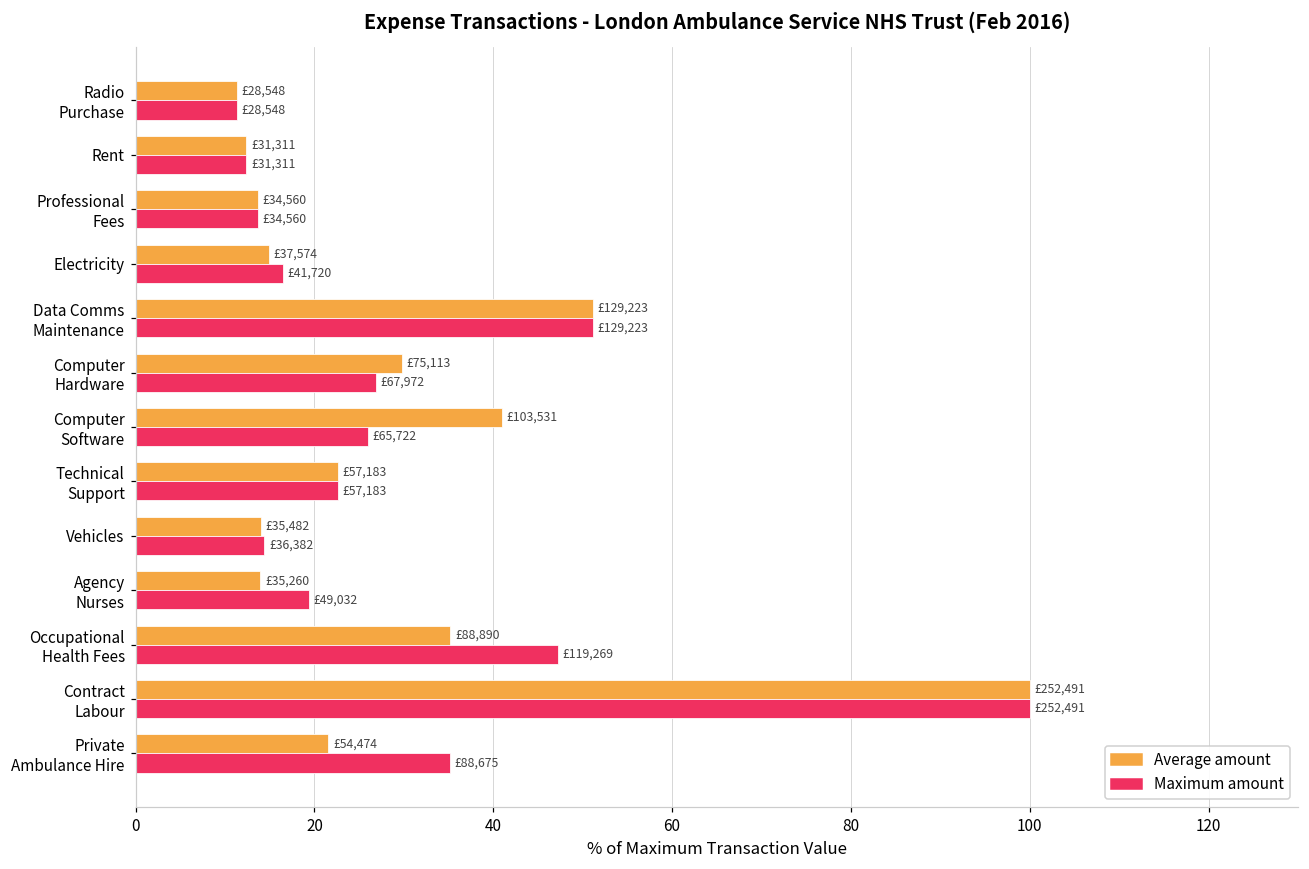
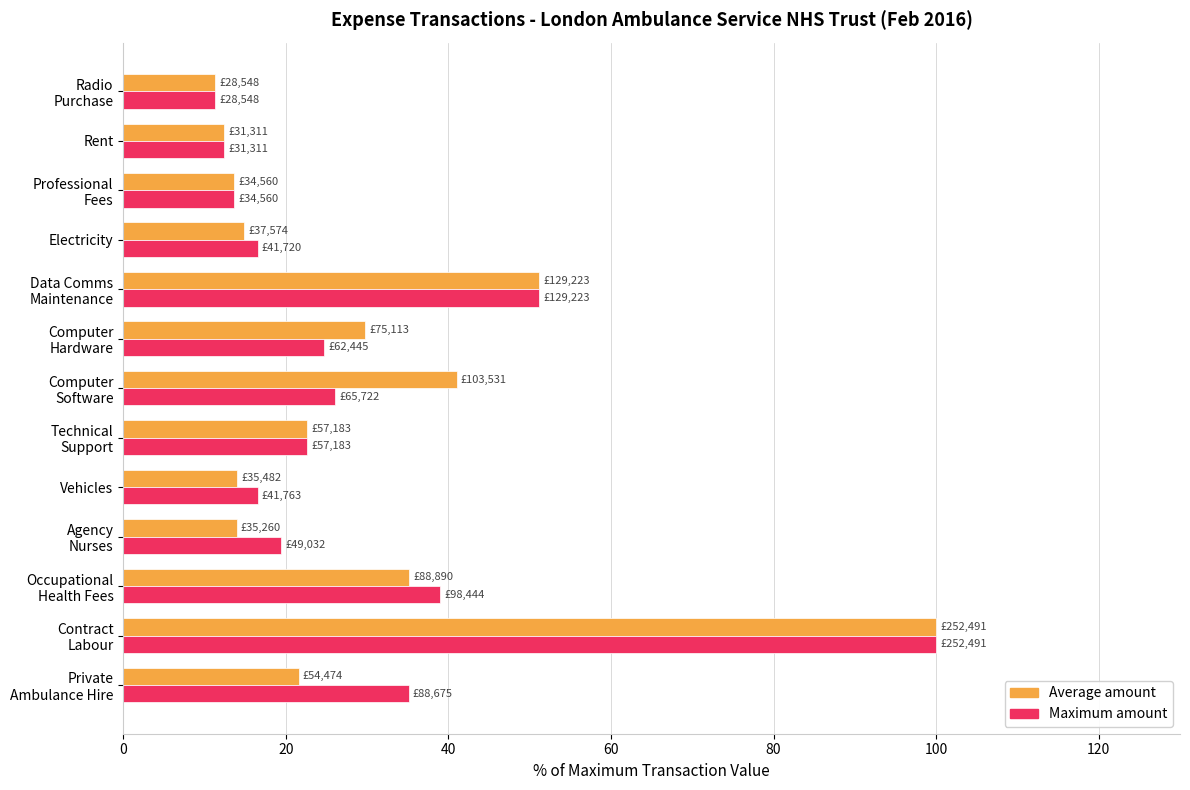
Maximum amount, Computer Hardware: £67,972 -> £62,445
Maximum amount, Vehicles: £36,382 -> £41,763
Maximum amount, Occupational Health Fees: £119,269 -> £98,444
